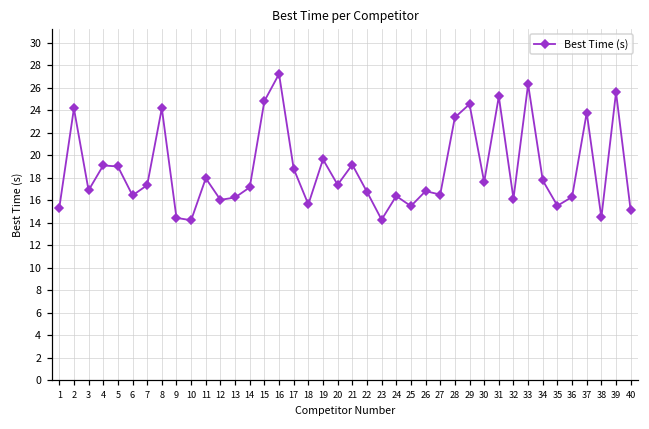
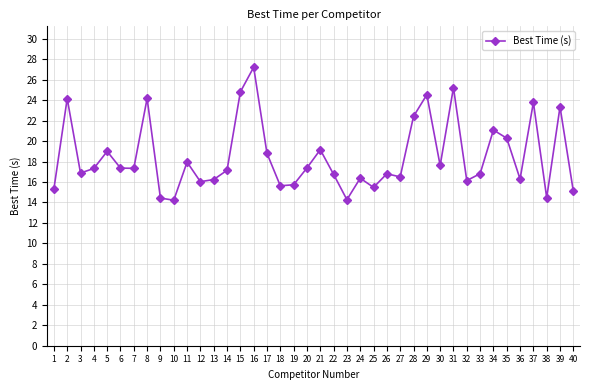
4: 19.1 -> 17.3
6: 16.4 -> 17.4
19: 19.6 -> 15.7
28: 23.4 -> 22.4
33: 26.3 -> 16.8
34: 17.8 -> 21.1
35: 15.5 -> 20.3
39: 25.6 -> 23.3
